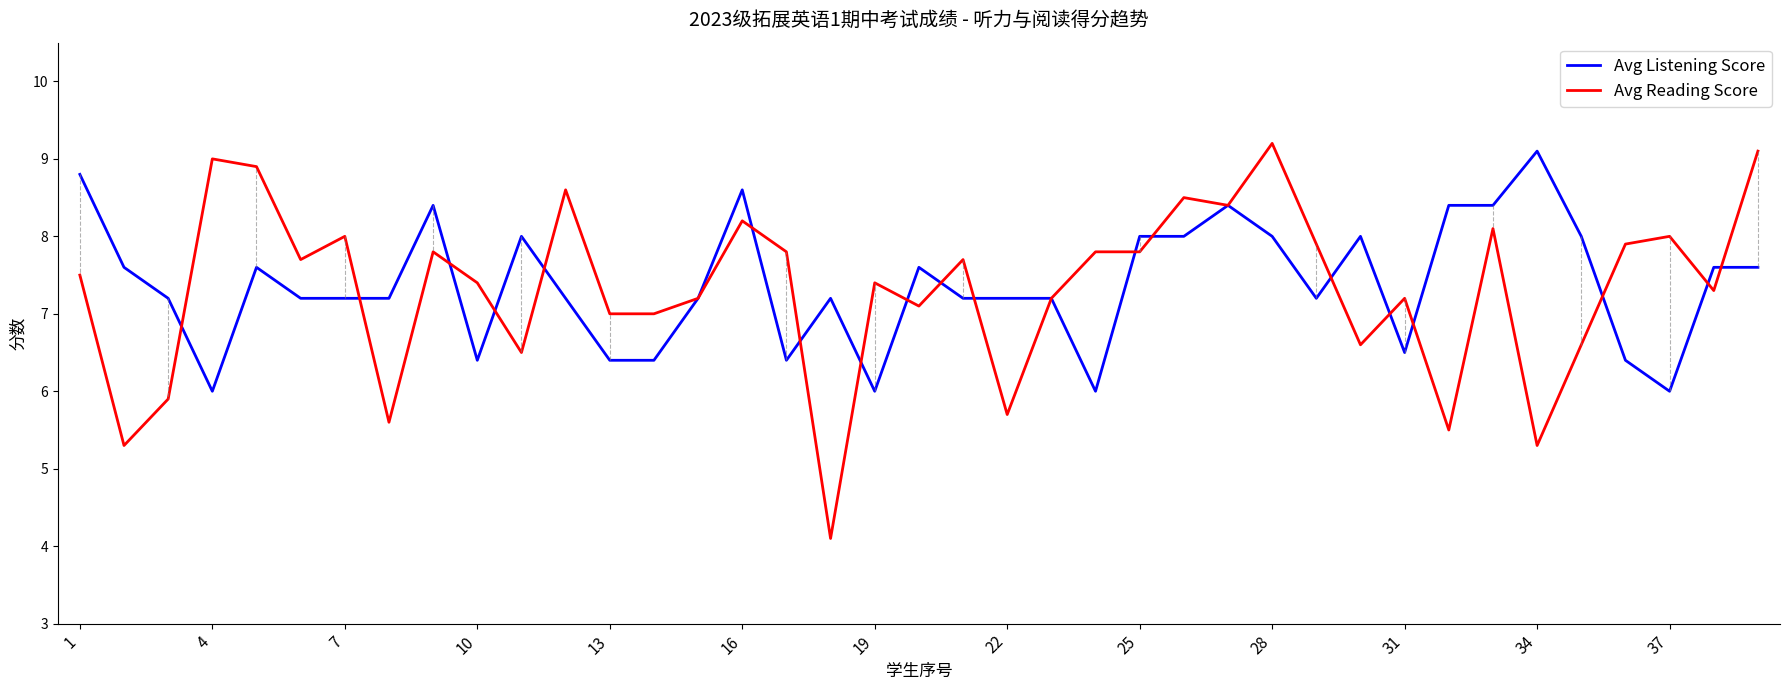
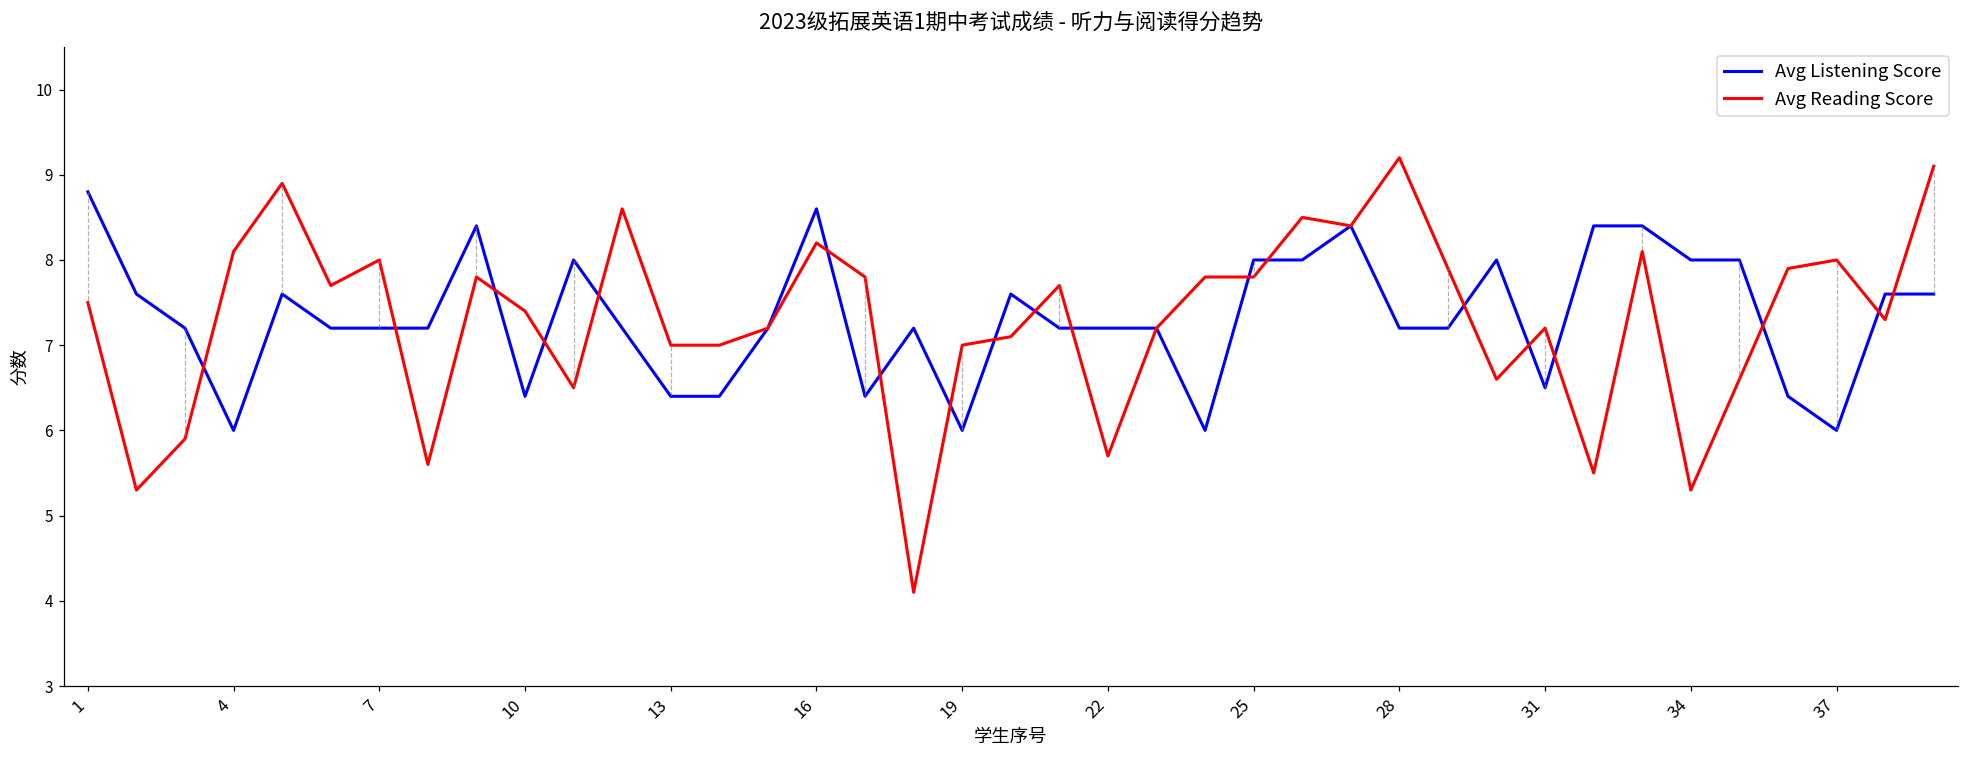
Avg Reading Score, 4: 9.0 -> 8.1
Avg Reading Score, 19: 7.4 -> 7.0
Avg Listening Score, 28: 8.0 -> 7.2
Avg Listening Score, 34: 9.1 -> 8.0
